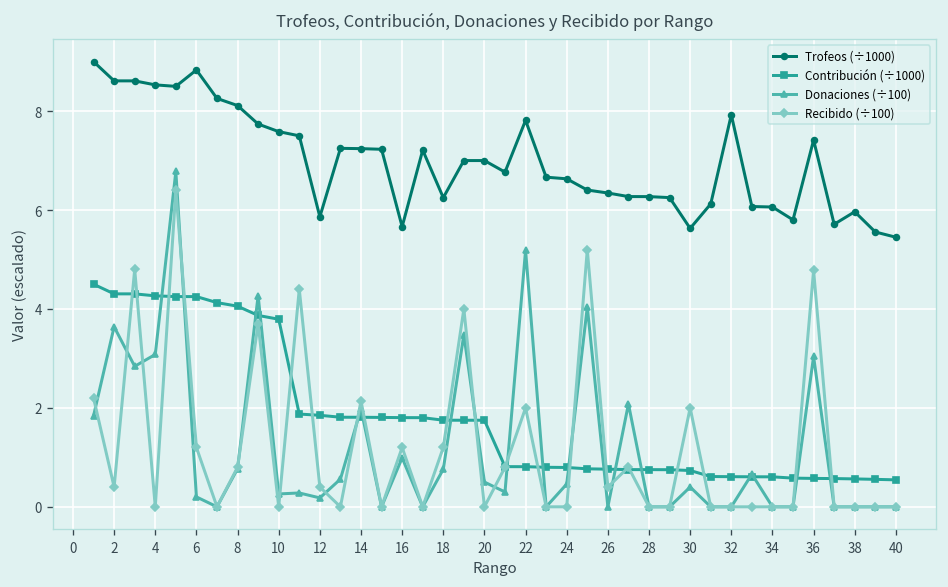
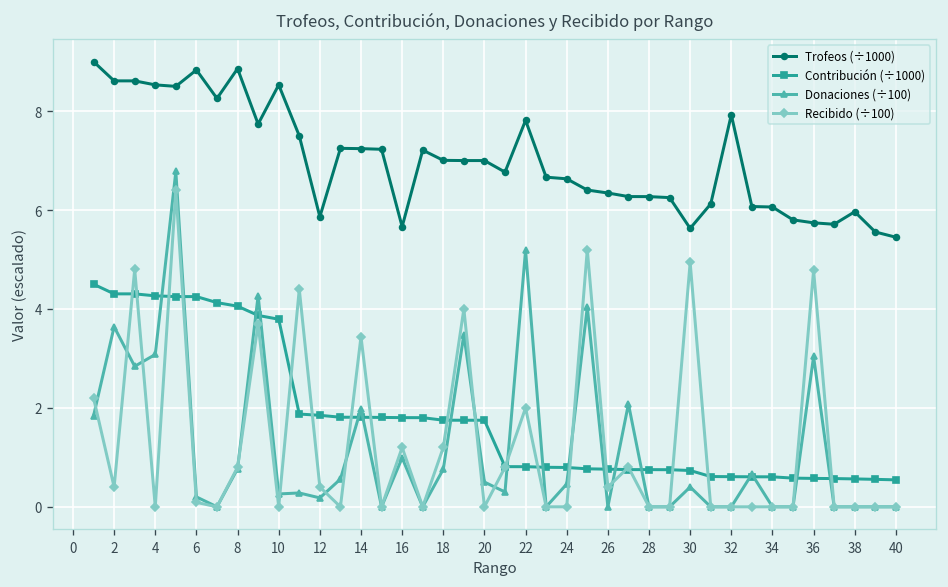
Recibido (÷100), 6: 1.2 -> 0.1
Trofeos (÷1000), 8: 8.1 -> 8.9
Trofeos (÷1000), 10: 7.6 -> 8.5
Recibido (÷100), 14: 2.1 -> 3.4
Trofeos (÷1000), 18: 6.3 -> 7.0
Recibido (÷100), 30: 2.0 -> 4.9
Trofeos (÷1000), 36: 7.4 -> 5.7
